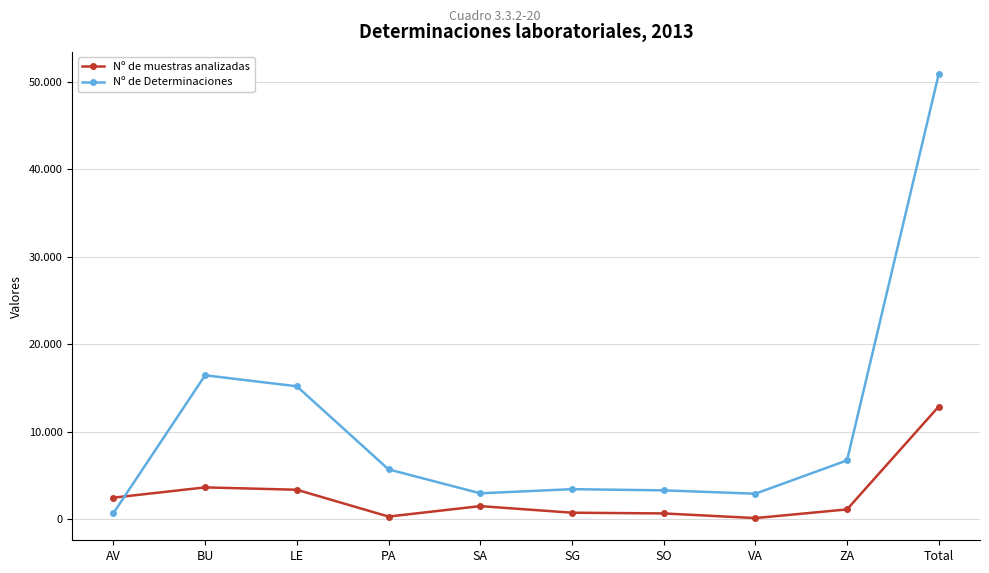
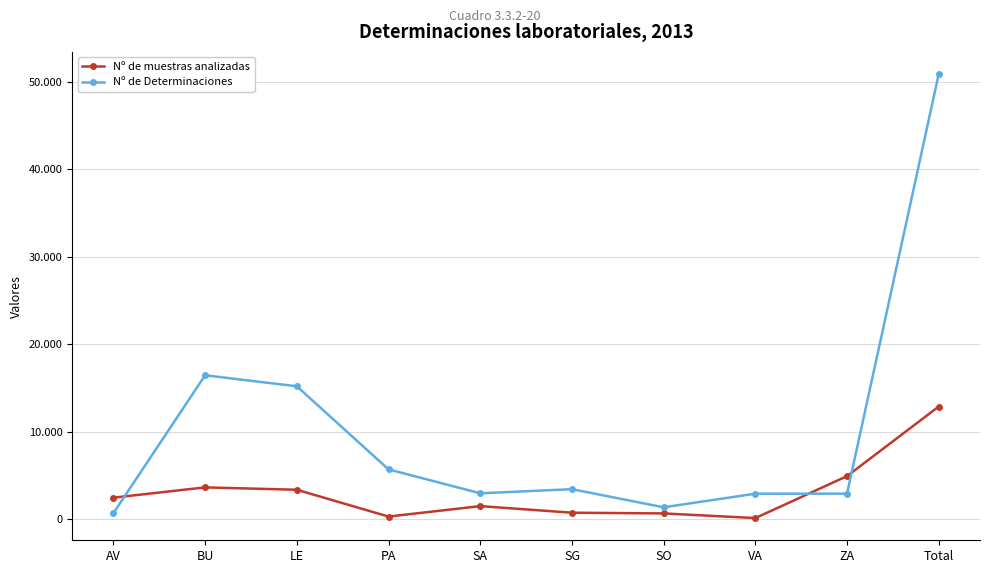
Nº de Determinaciones, SO: 3 -> 1
Nº de muestras analizadas, ZA: 1 -> 5
Nº de Determinaciones, ZA: 7 -> 3
